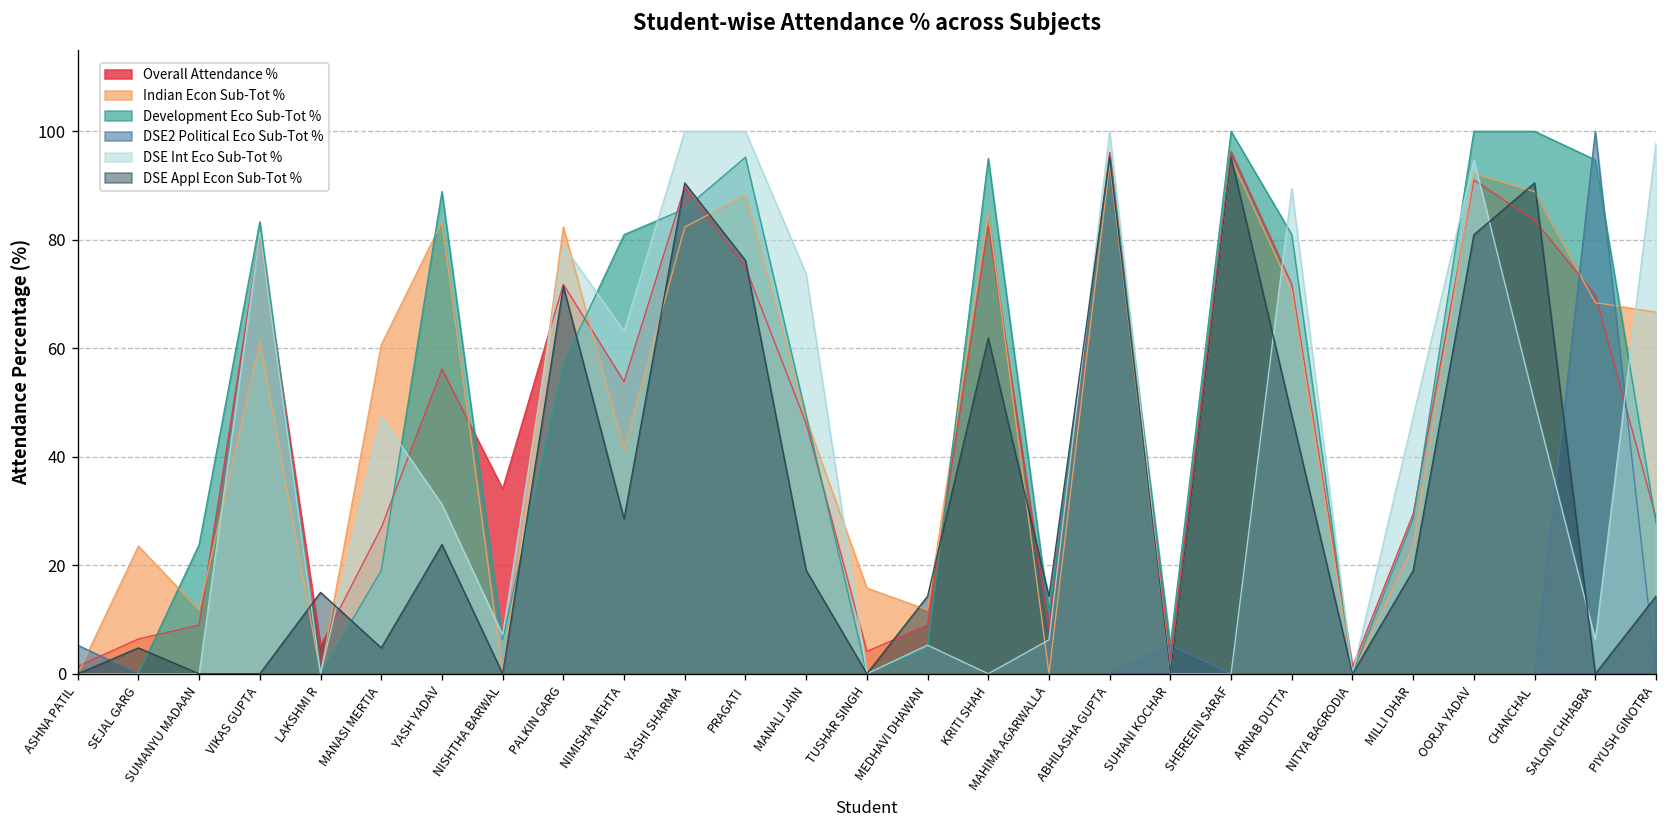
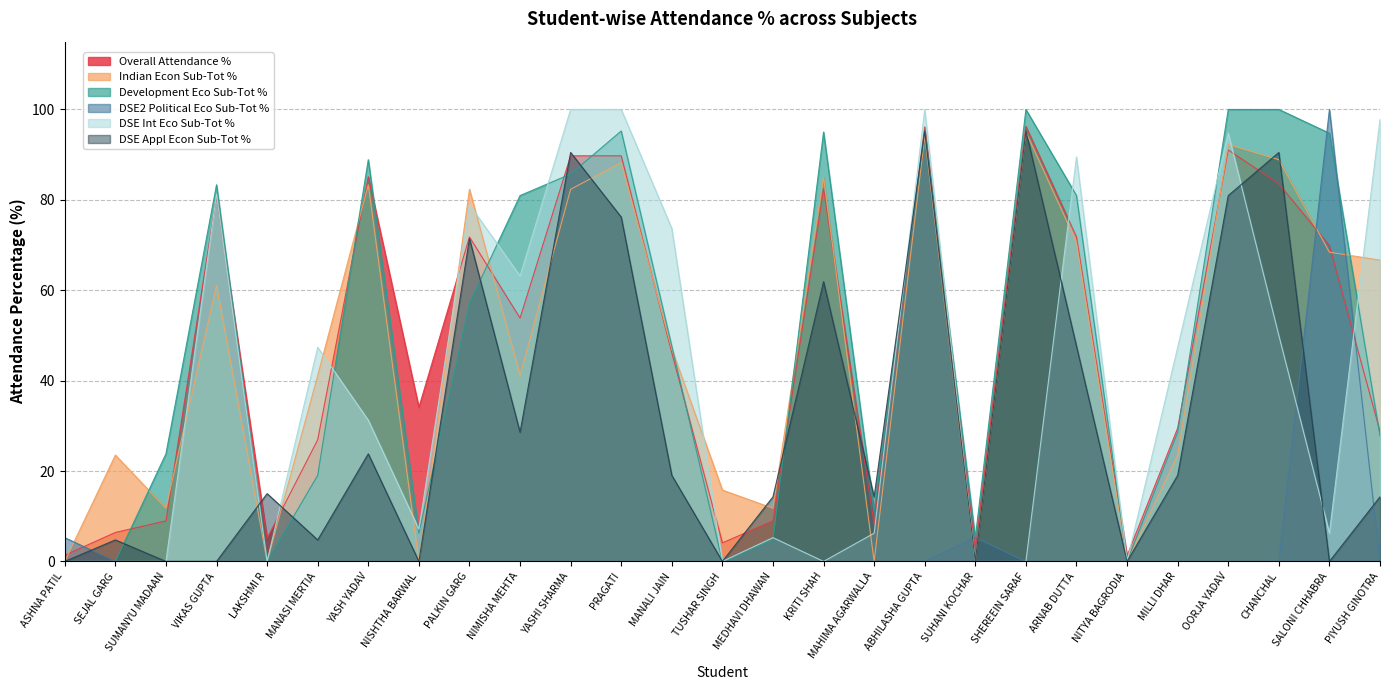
Indian Econ Sub-Tot %, MANASI MERTIA: 61 -> 41
Overall Attendance %, YASH YADAV: 56 -> 85
Overall Attendance %, PRAGATI: 75 -> 90
